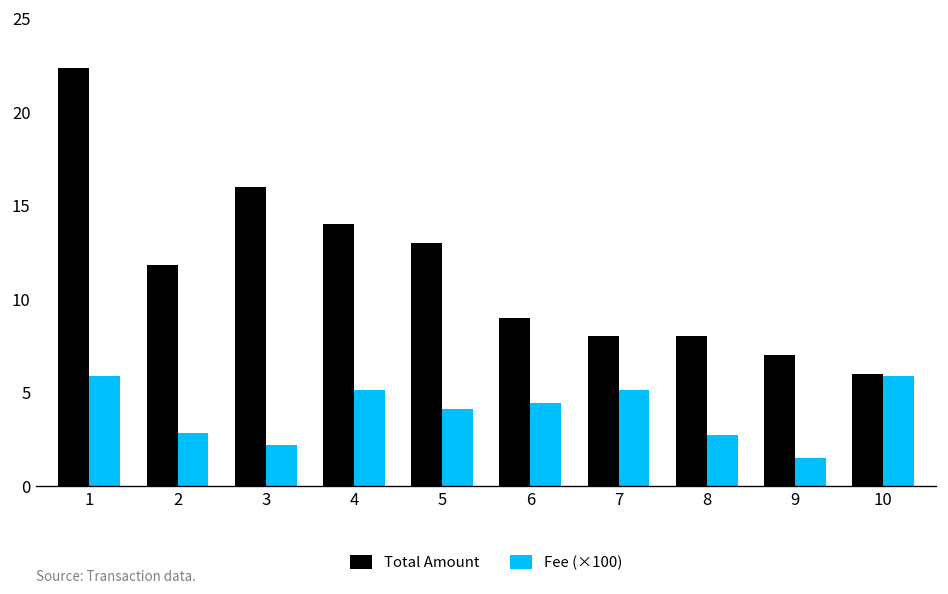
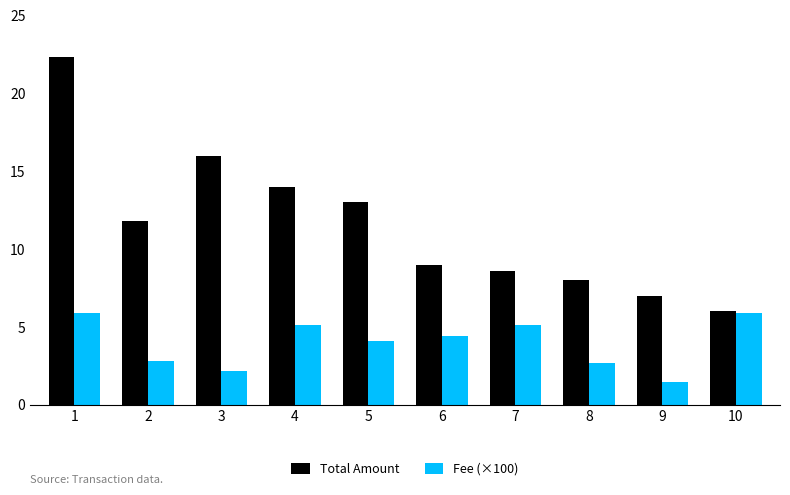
Total Amount, 7: 8.0 -> 8.6
